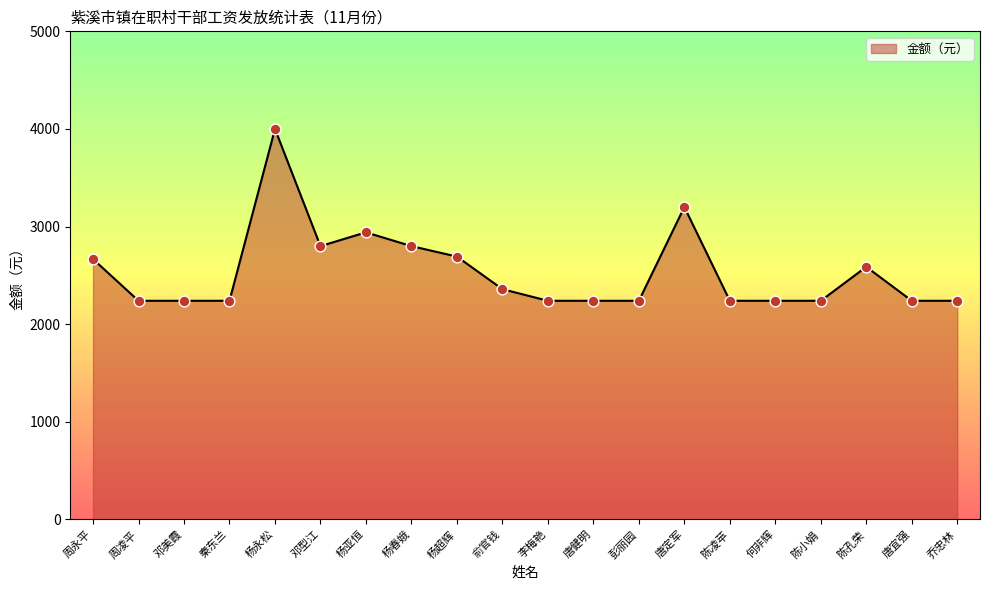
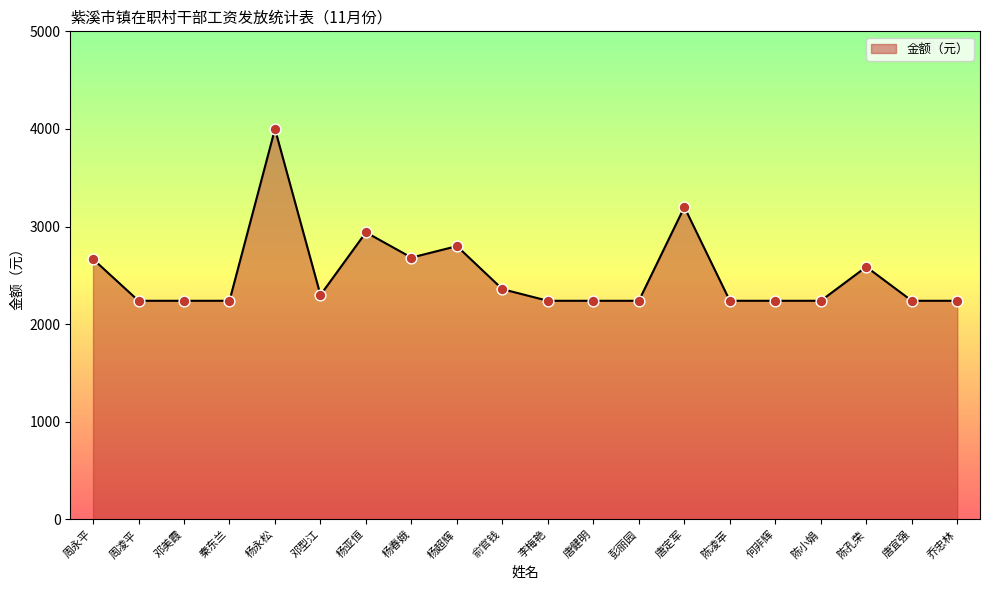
邓型江: 2800 -> 2300
杨春娥: 2800 -> 2700
杨超辉: 2700 -> 2800
